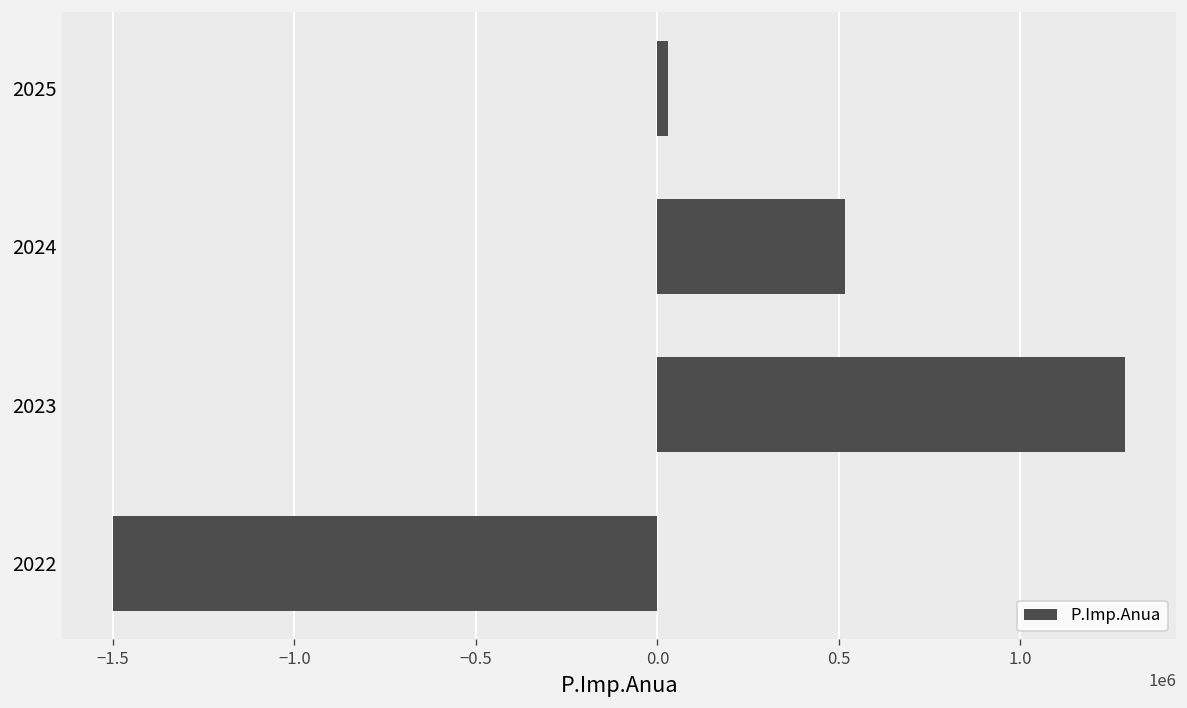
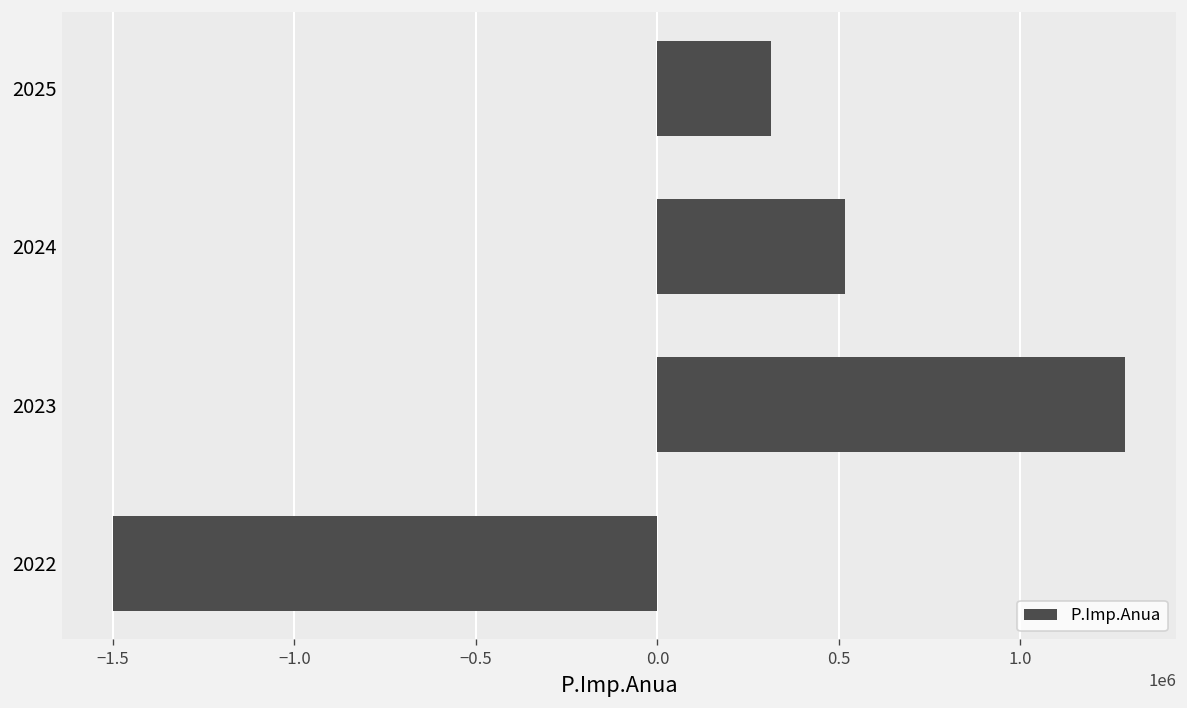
2025: 30000 -> 310000
